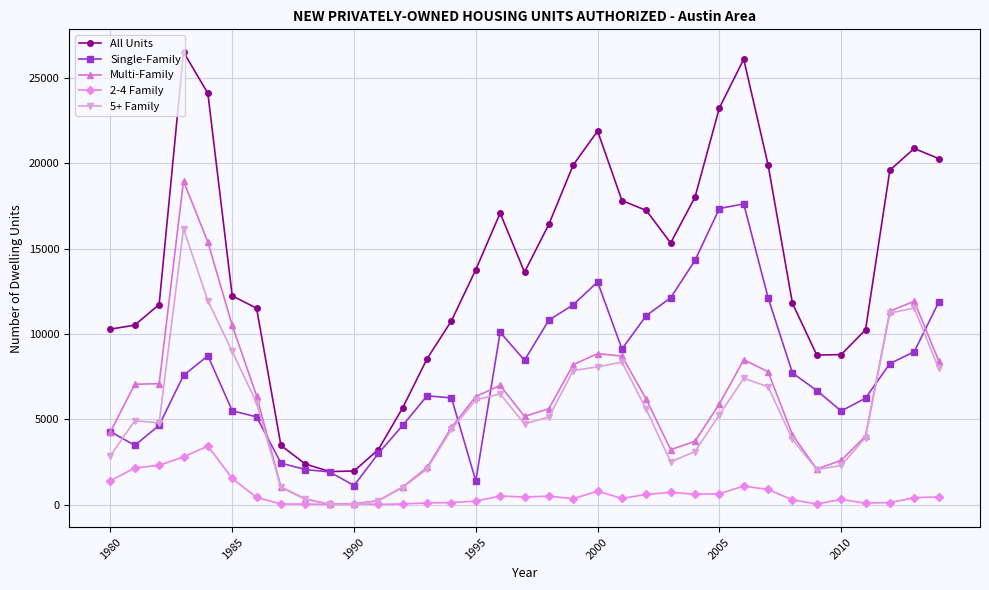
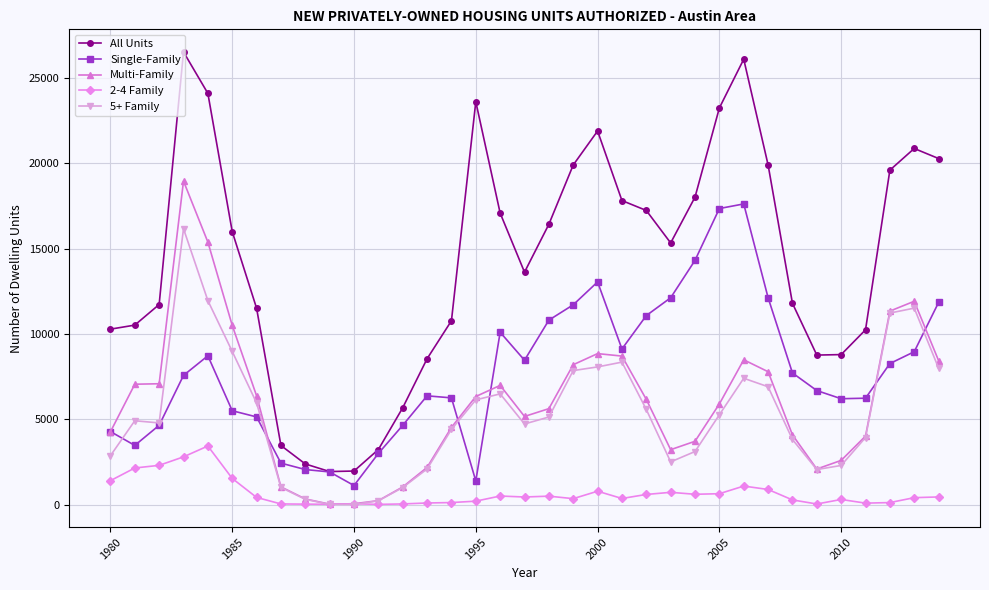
All Units, 1985: 12200 -> 16000
All Units, 1995: 13800 -> 23600
Single-Family, 2010: 5500 -> 6200
